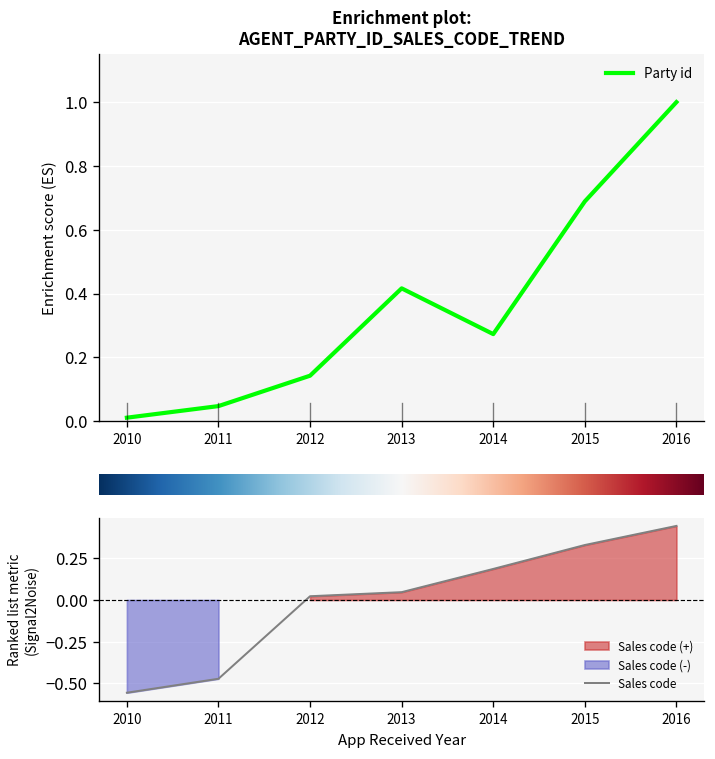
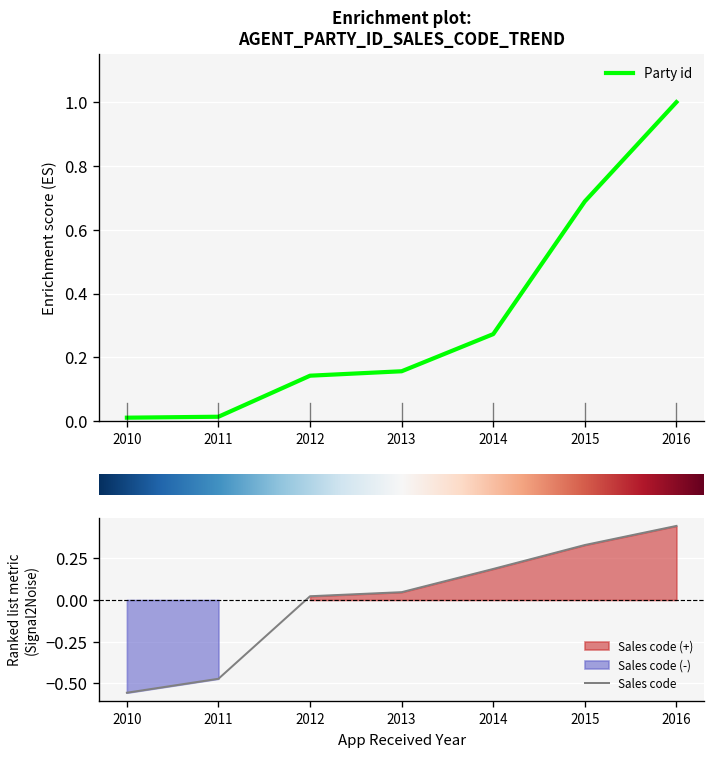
Enrichment plot: AGENT_PARTY_ID_SALES_CODE_TREND, 2011: 0.05 -> 0.01
Enrichment plot: AGENT_PARTY_ID_SALES_CODE_TREND, 2013: 0.42 -> 0.16
